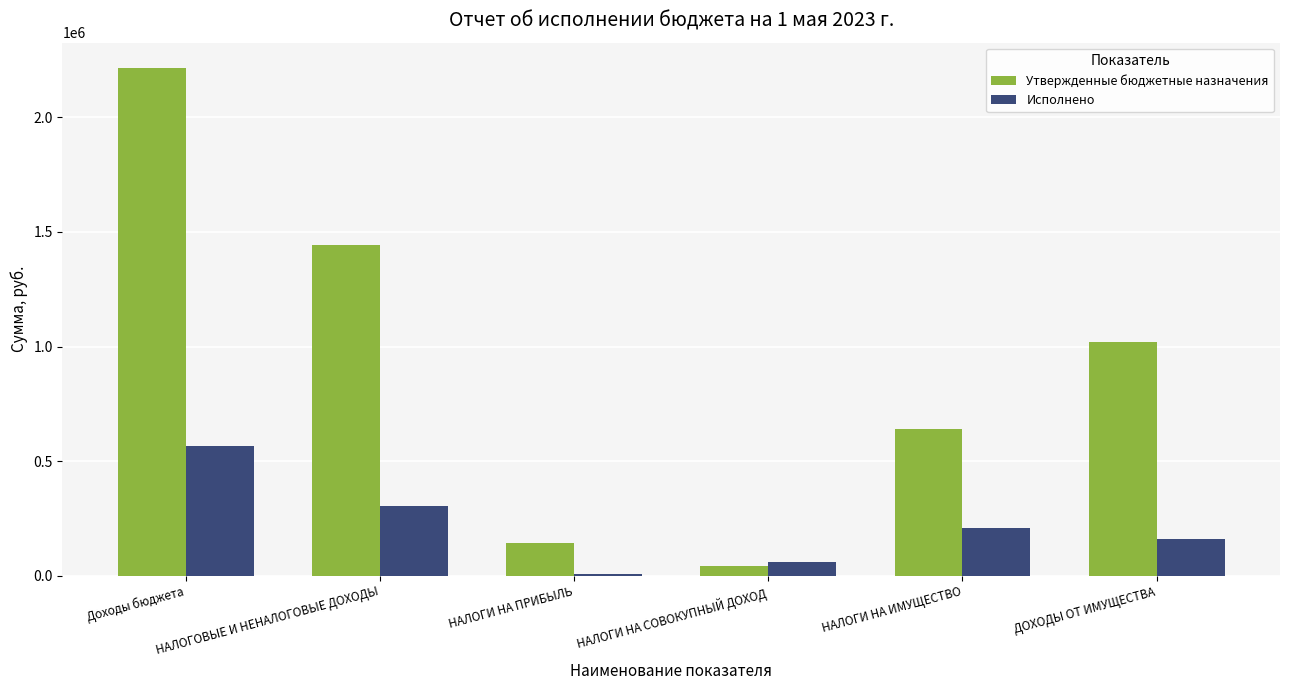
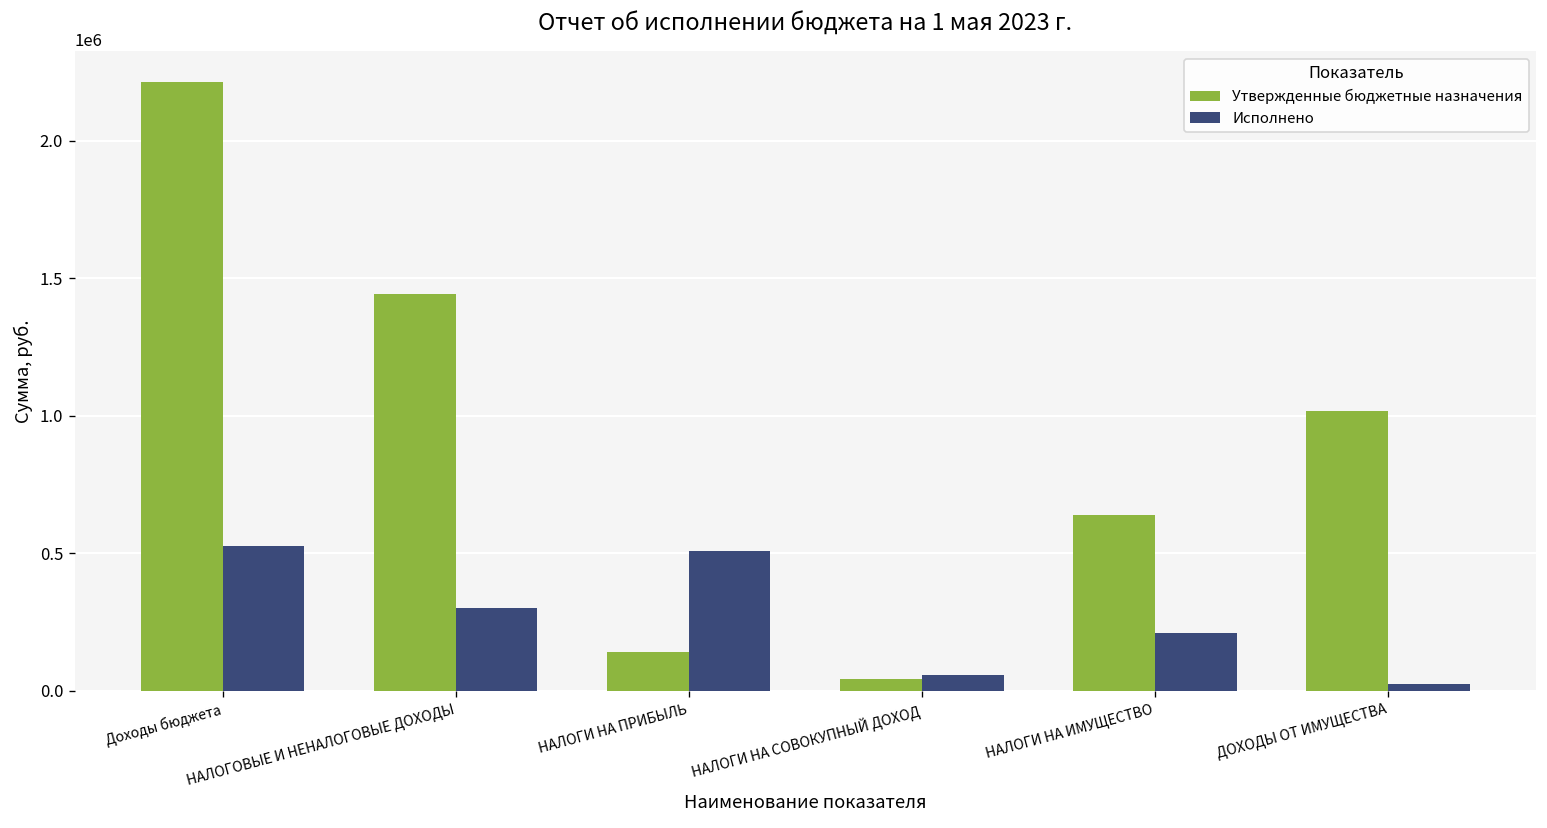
Исполнено, Доходы бюджета: 570000 -> 530000
Исполнено, НАЛОГИ НА ПРИБЫЛЬ: 10000 -> 510000
Исполнено, ДОХОДЫ ОТ ИМУЩЕСТВА: 160000 -> 30000
